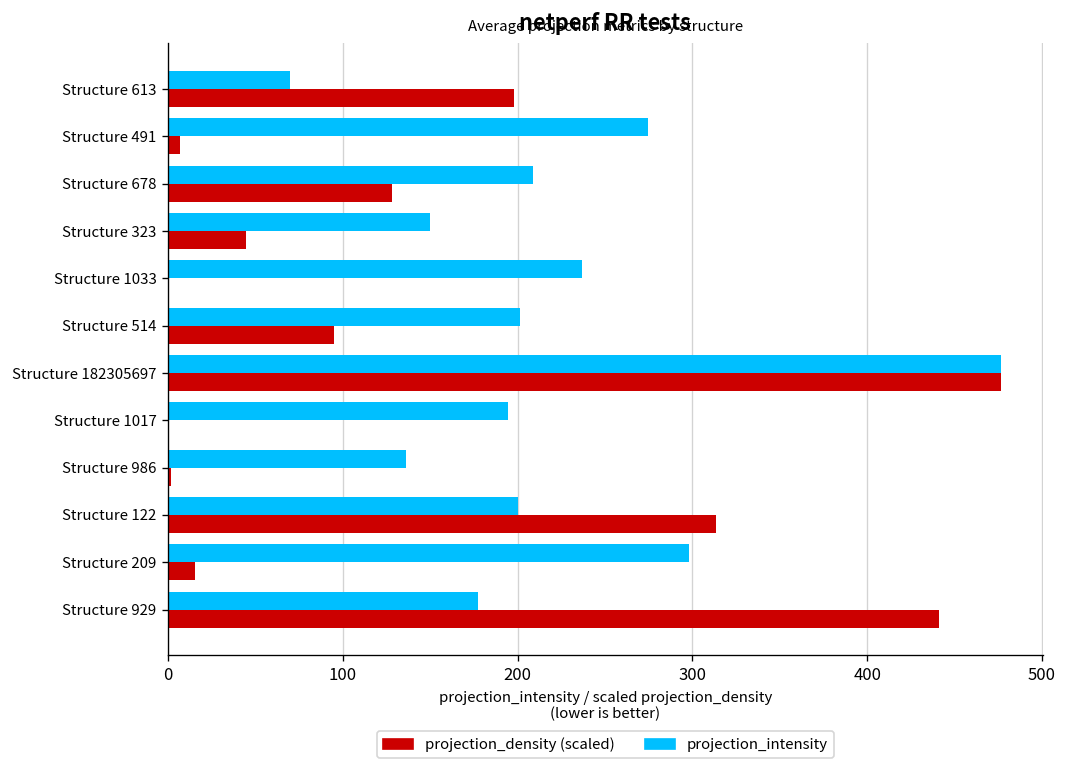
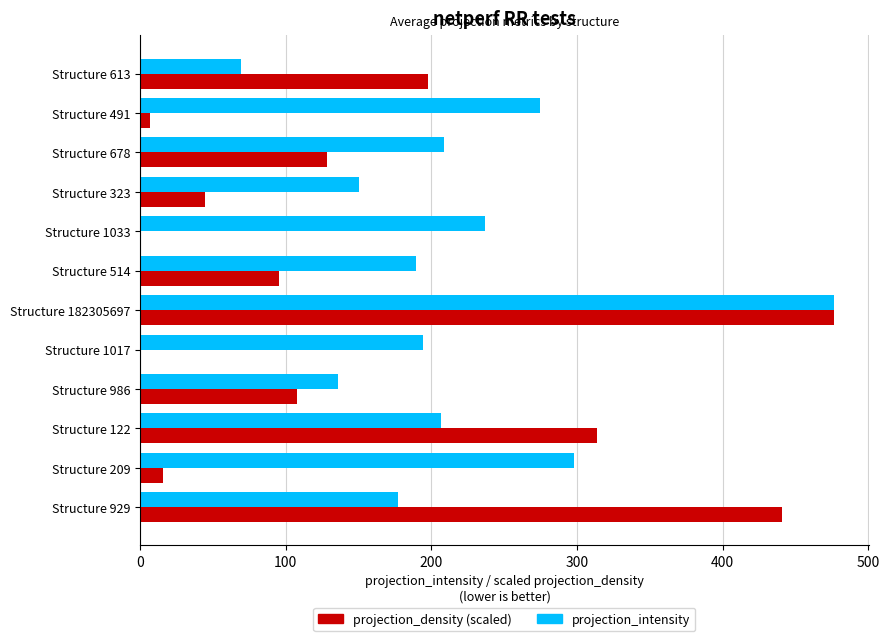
projection_intensity, Structure 514: 201 -> 189
projection_density (scaled), Structure 986: 1 -> 108
projection_intensity, Structure 122: 200 -> 207
